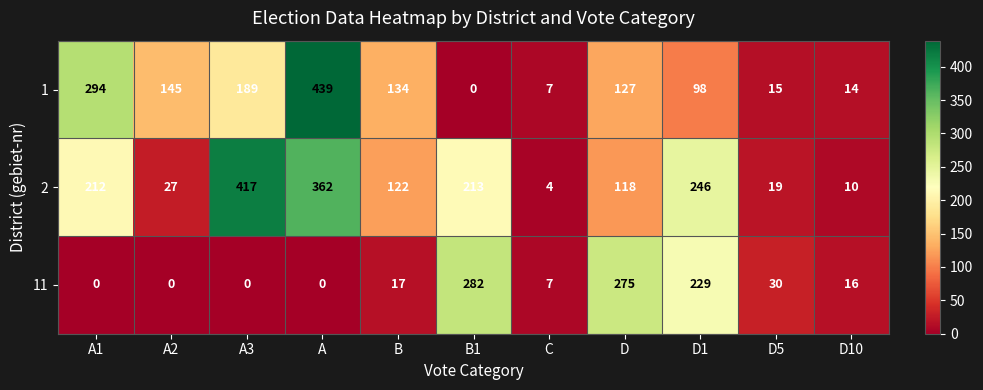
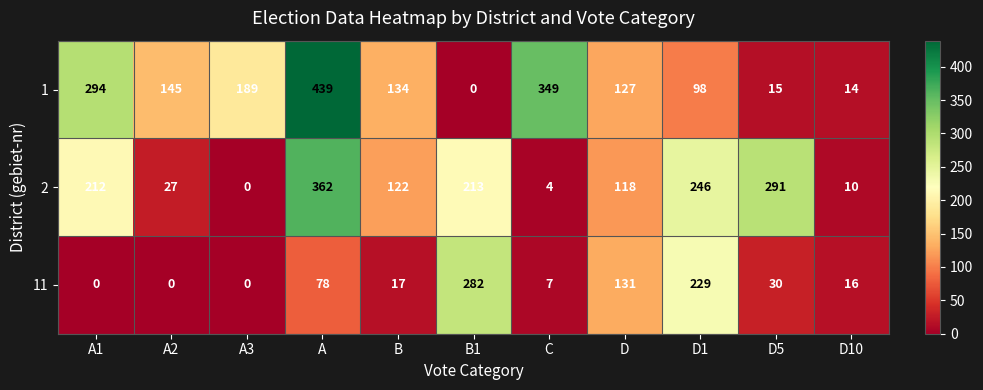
1, C: 7 -> 349
2, A3: 417 -> 0
2, D5: 19 -> 291
11, A: 0 -> 78
11, D: 275 -> 131
